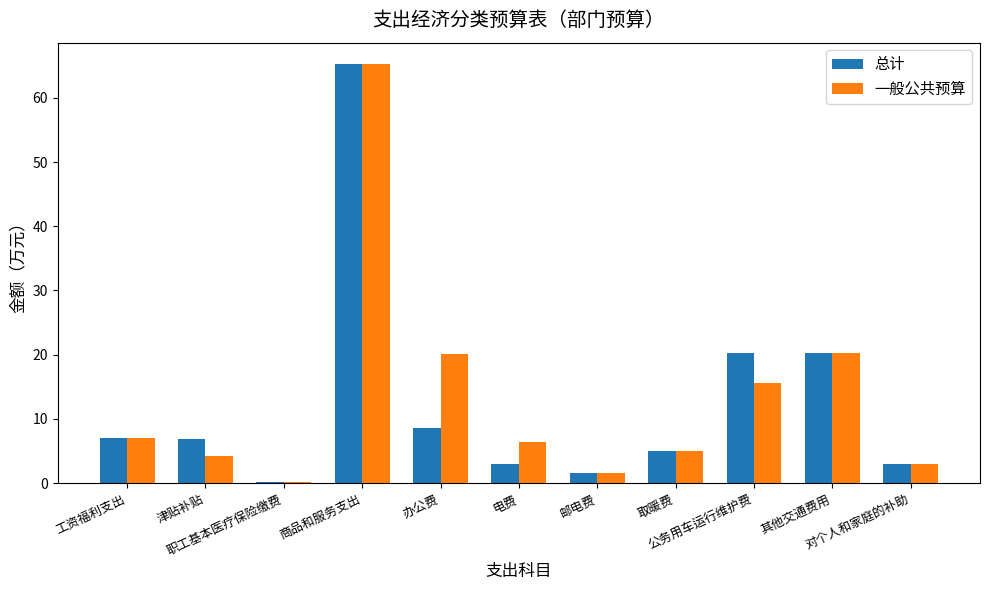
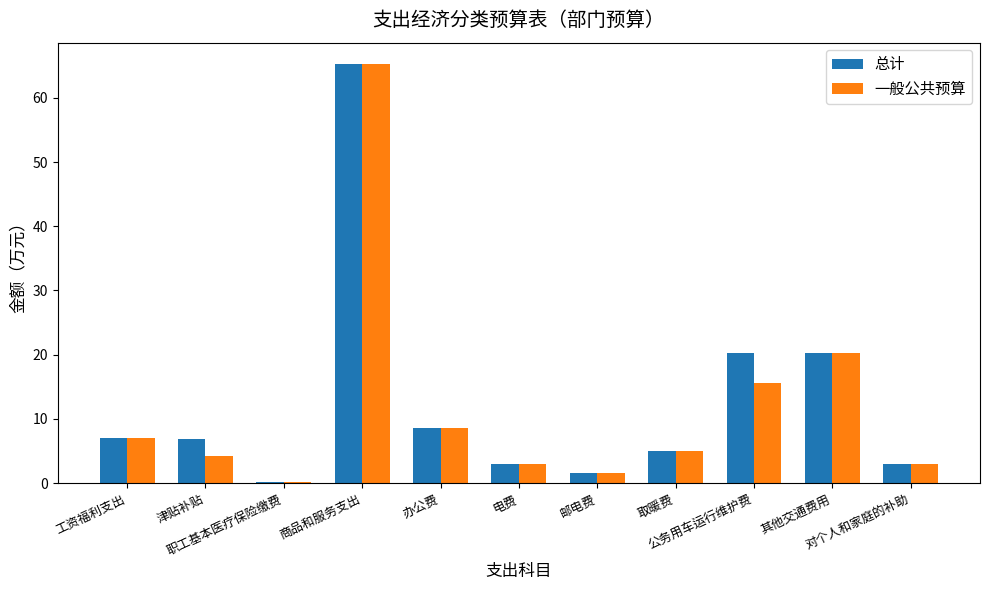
一般公共预算, 办公费: 20 -> 9
一般公共预算, 电费: 6 -> 3
